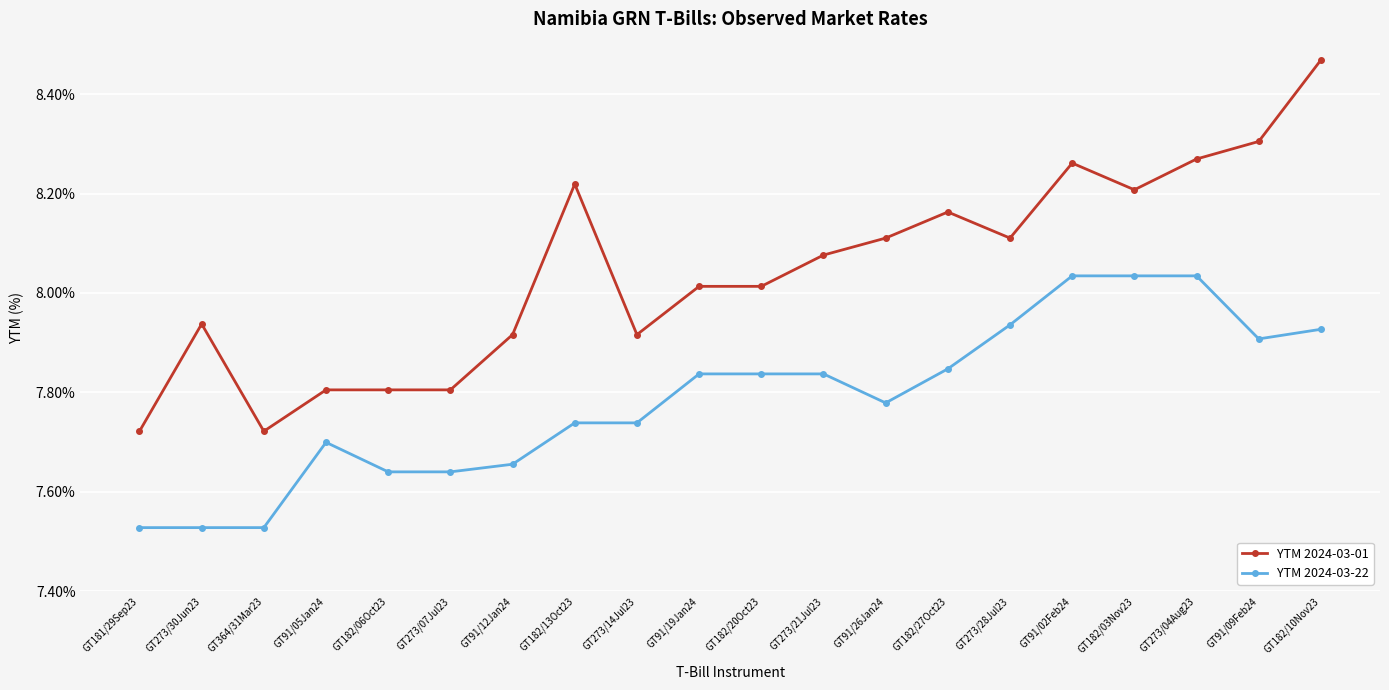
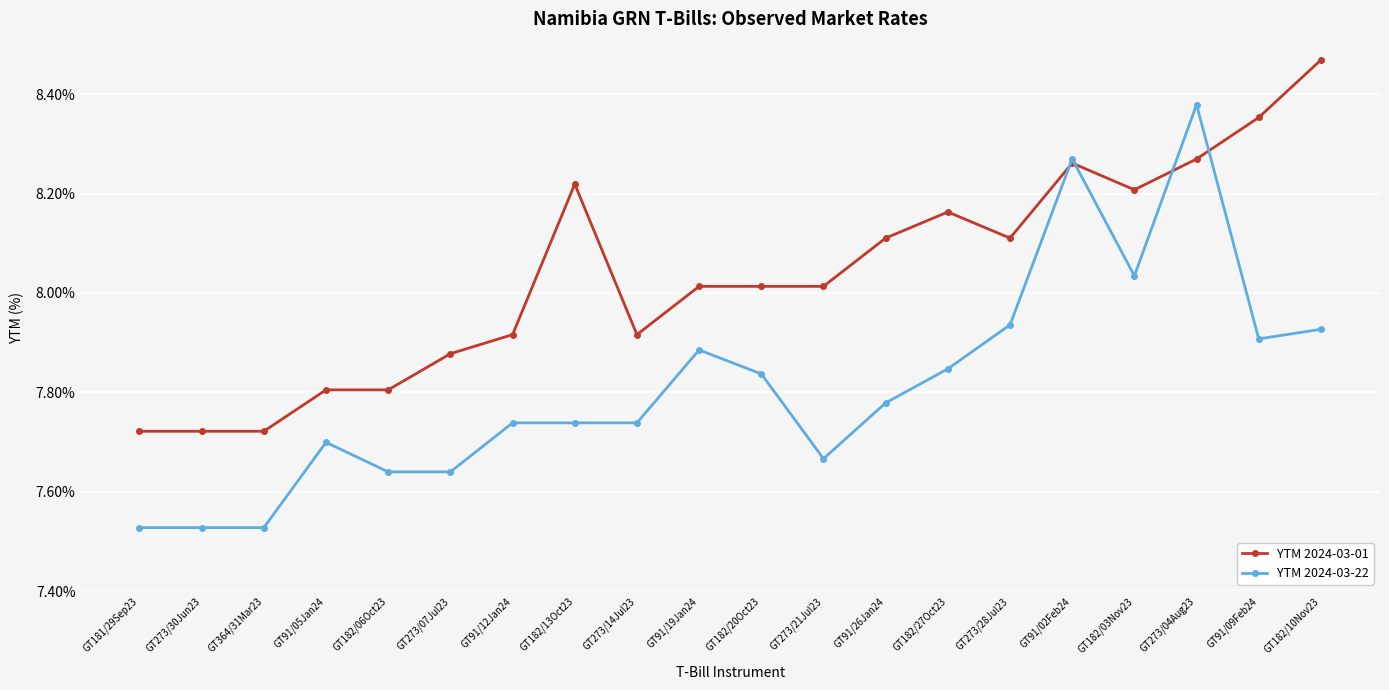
YTM 2024-03-01, GT273/30Jun23: 7.94% -> 7.72%
YTM 2024-03-01, GT273/07Jul23: 7.80% -> 7.88%
YTM 2024-03-22, GT91/12Jan24: 7.66% -> 7.74%
YTM 2024-03-22, GT91/19Jan24: 7.84% -> 7.89%
YTM 2024-03-01, GT273/21Jul23: 8.08% -> 8.01%
YTM 2024-03-22, GT273/21Jul23: 7.84% -> 7.67%
YTM 2024-03-22, GT91/02Feb24: 8.03% -> 8.27%
YTM 2024-03-22, GT273/04Aug23: 8.03% -> 8.38%
YTM 2024-03-01, GT91/09Feb24: 8.30% -> 8.35%
